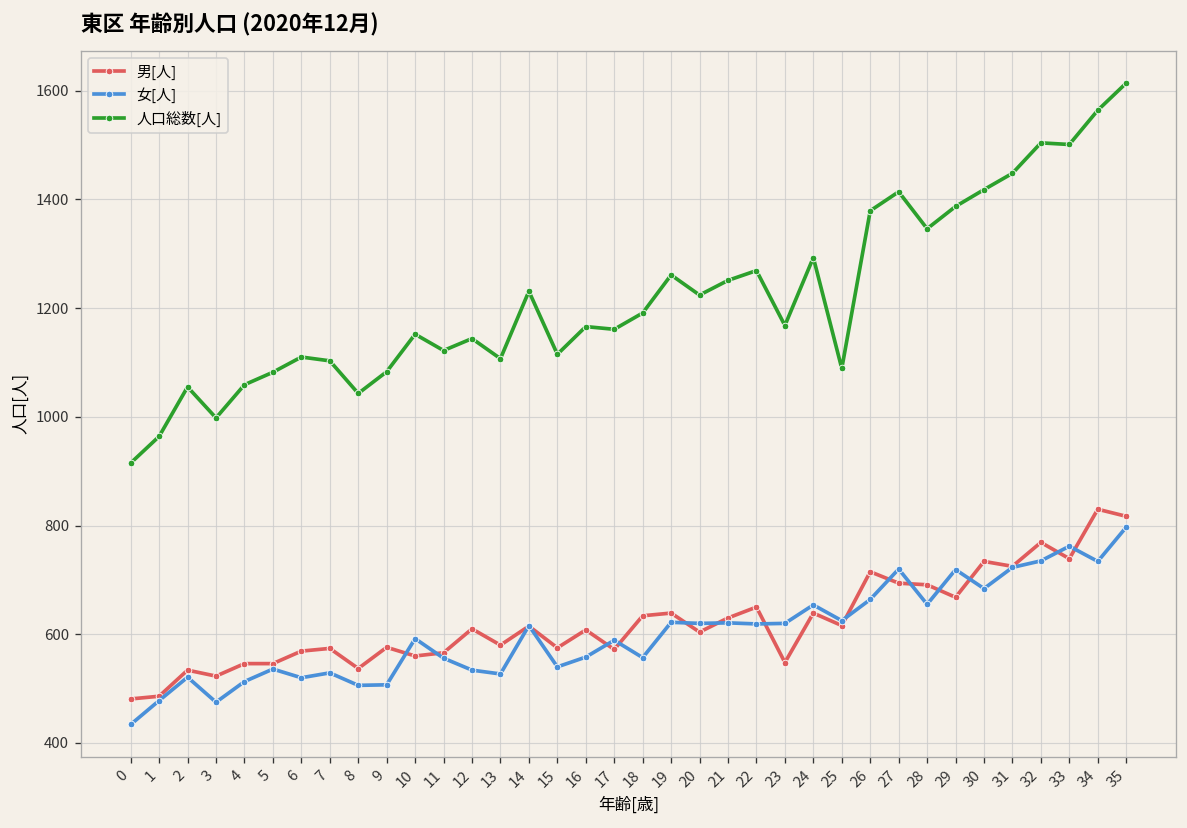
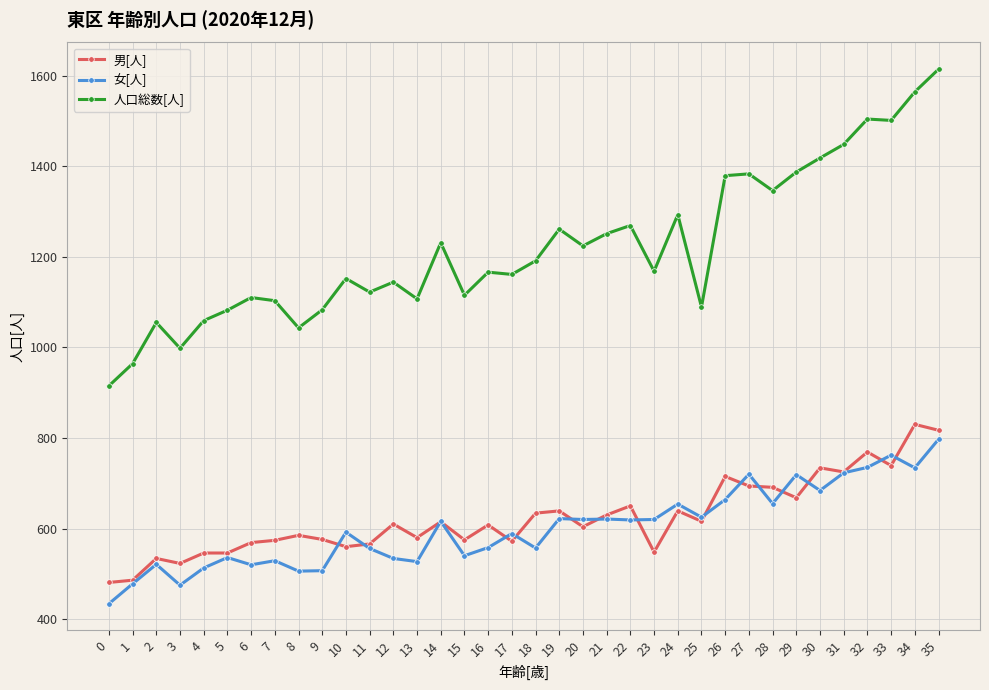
男[人], 8: 540 -> 590
人口総数[人], 27: 1410 -> 1380
